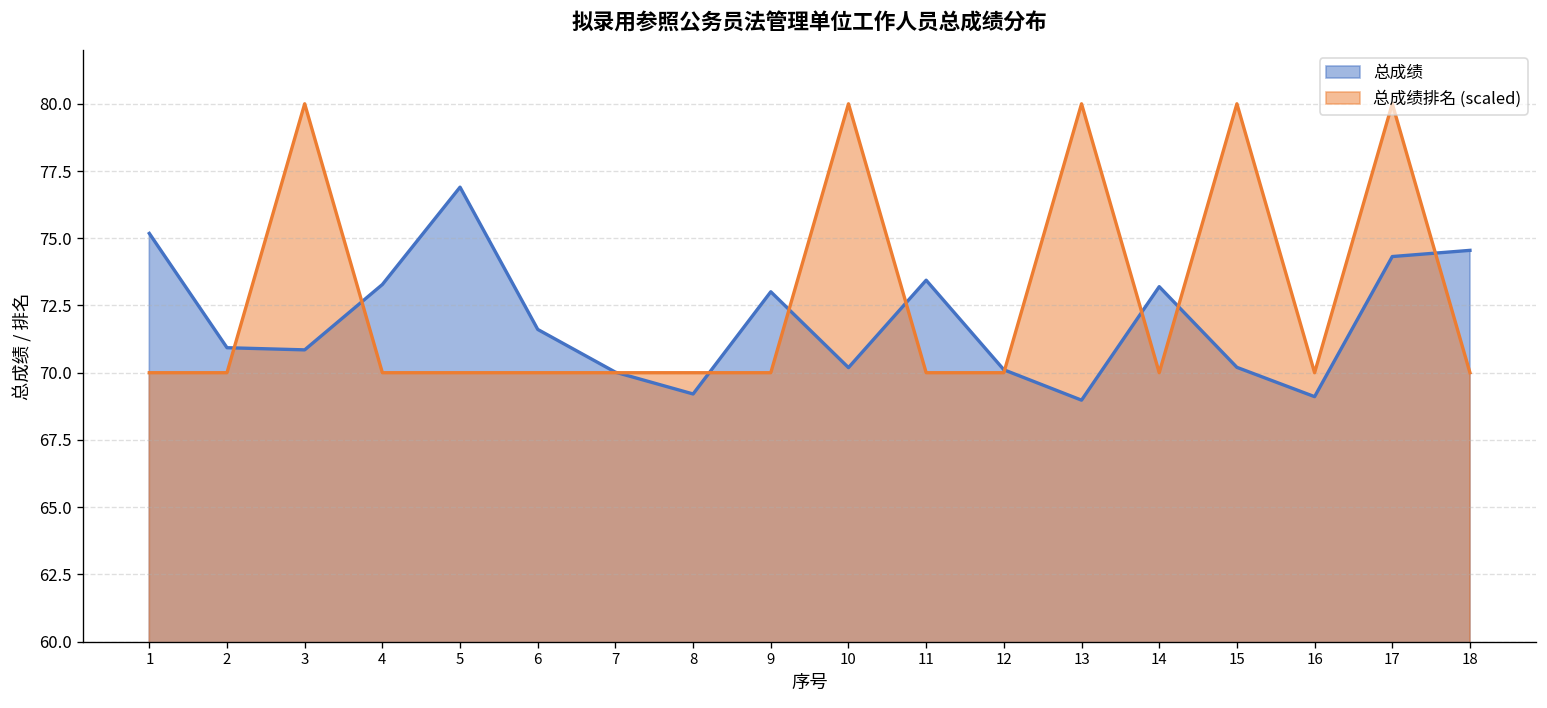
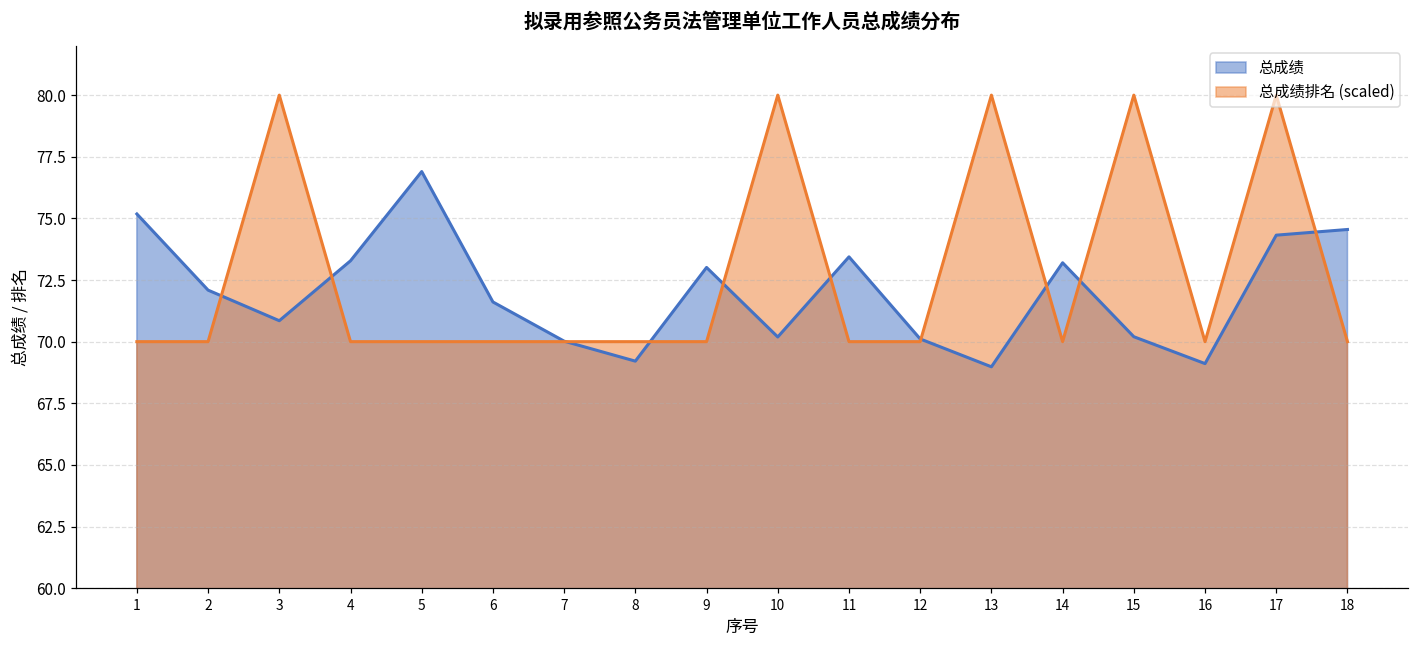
总成绩, 2: 70.9 -> 72.1
